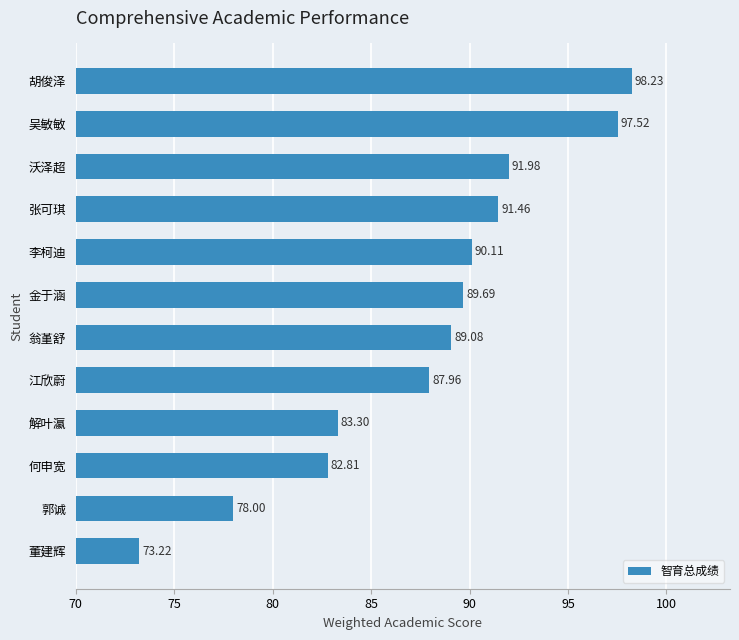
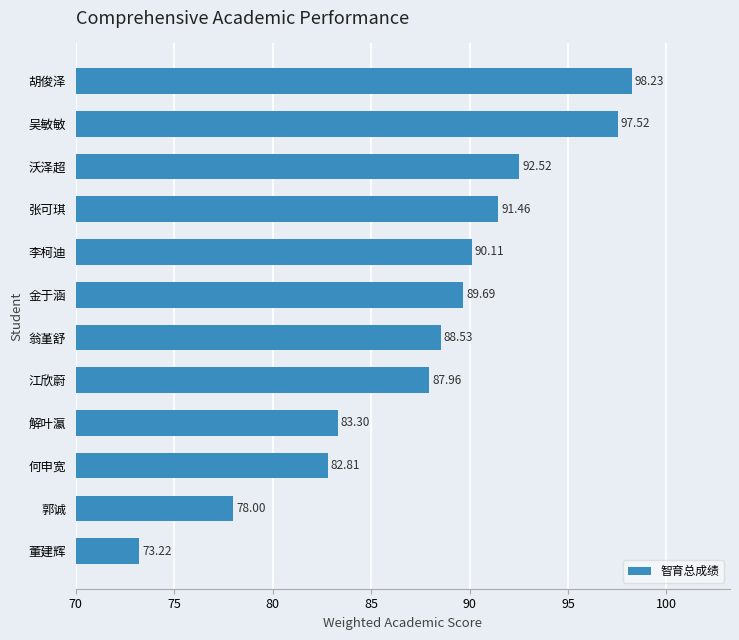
沃泽超: 91.98 -> 92.52
翁堇舒: 89.08 -> 88.53
